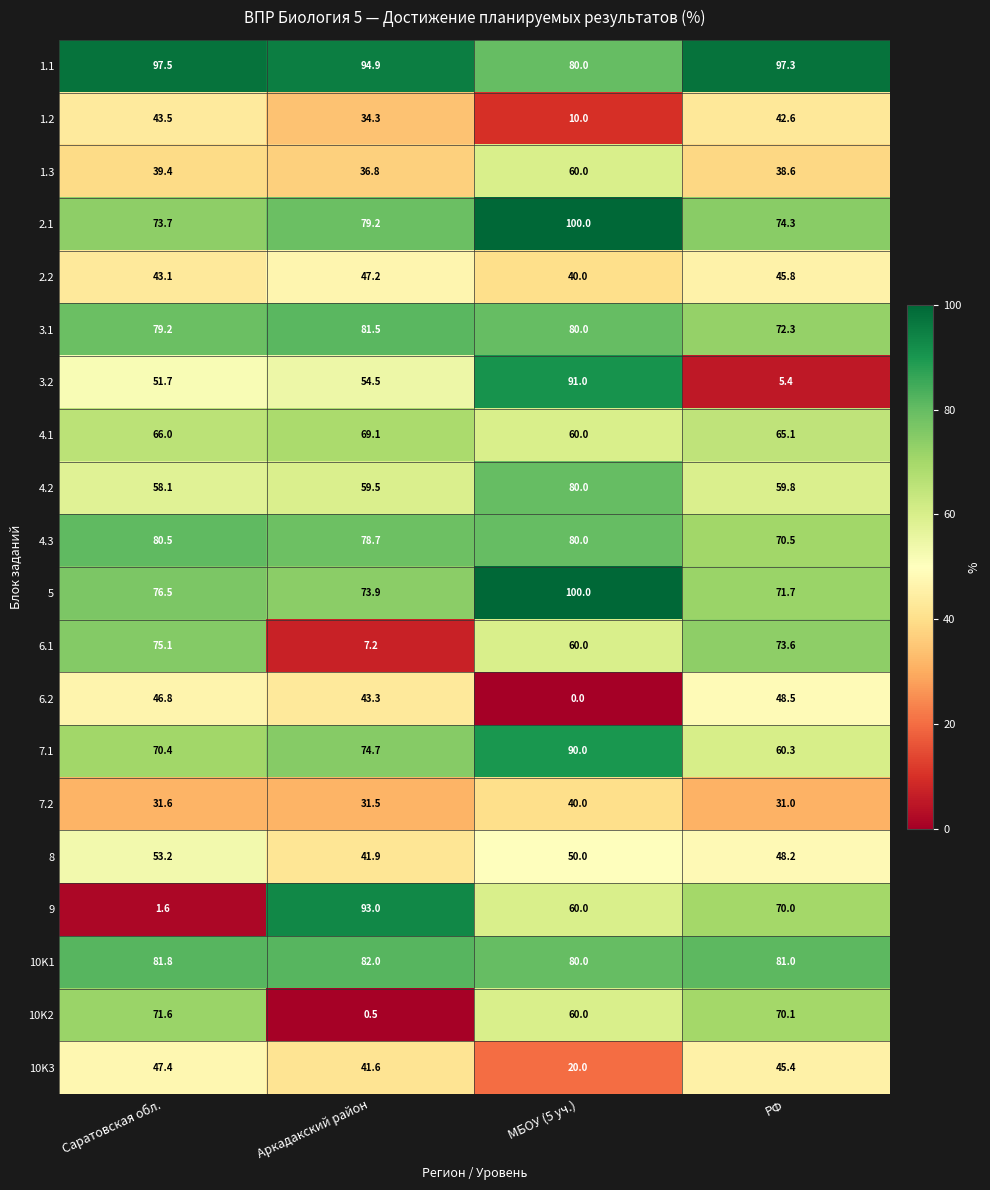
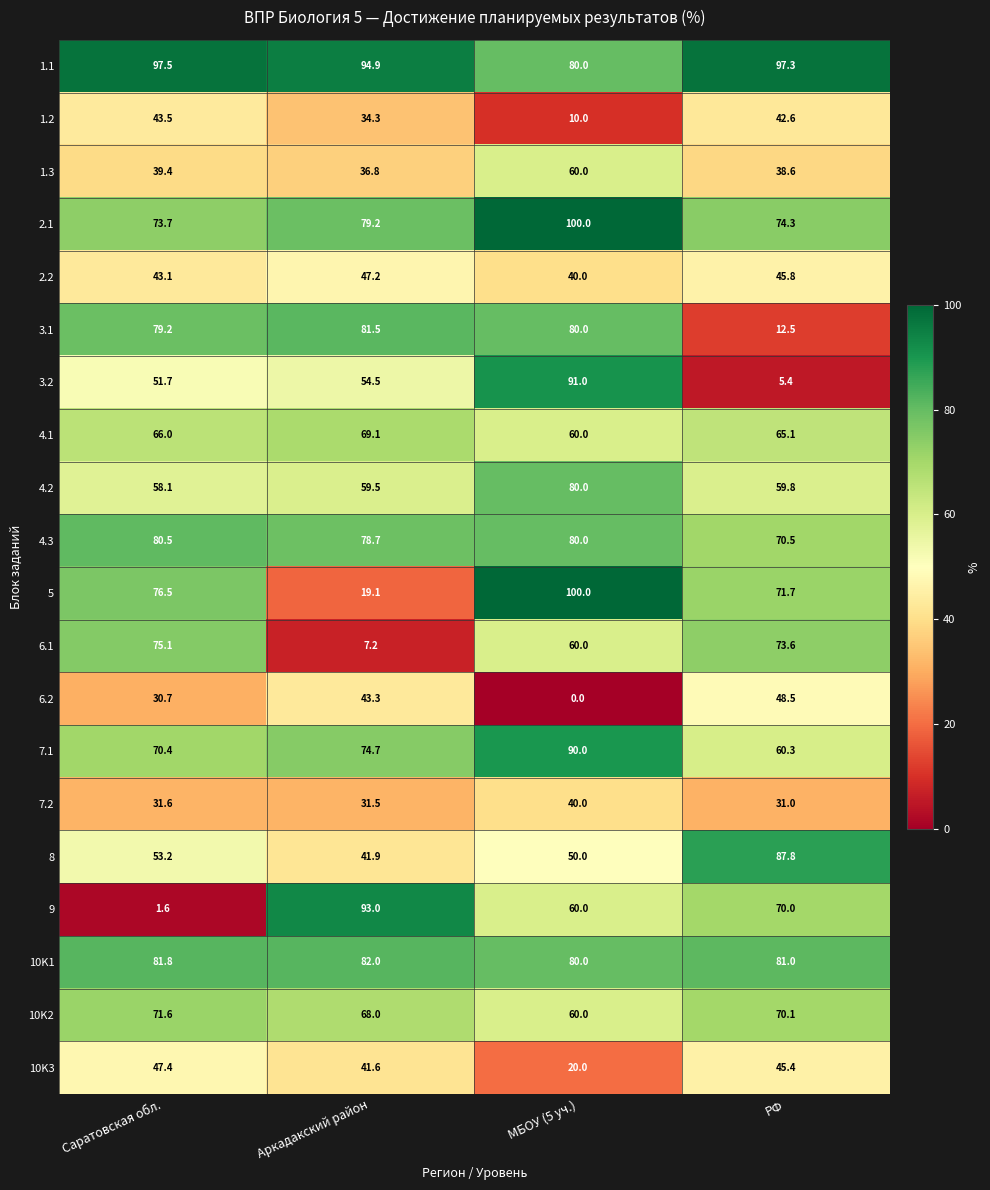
3.1, РФ: 72.3 -> 12.5
5, Аркадакский район: 73.9 -> 19.1
6.2, Саратовская обл.: 46.8 -> 30.7
8, РФ: 48.2 -> 87.8
10K2, Аркадакский район: 0.5 -> 68.0
